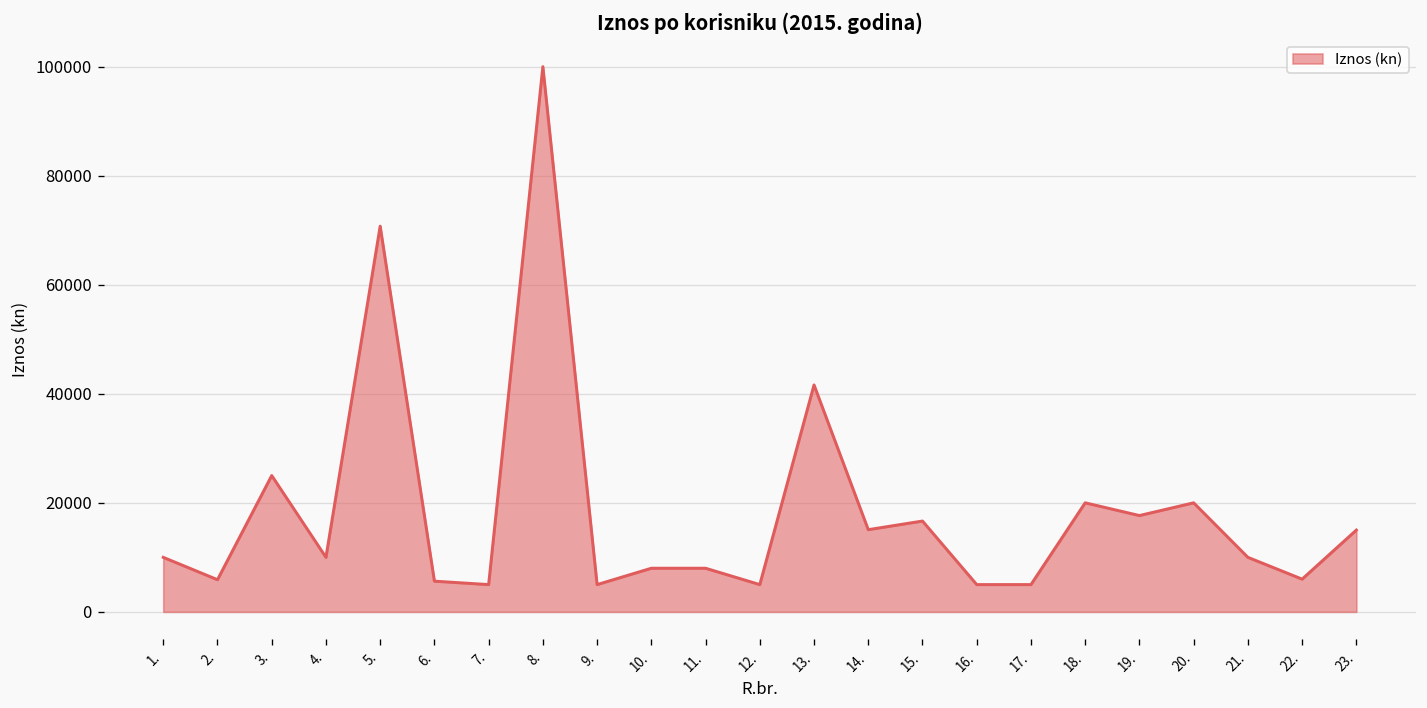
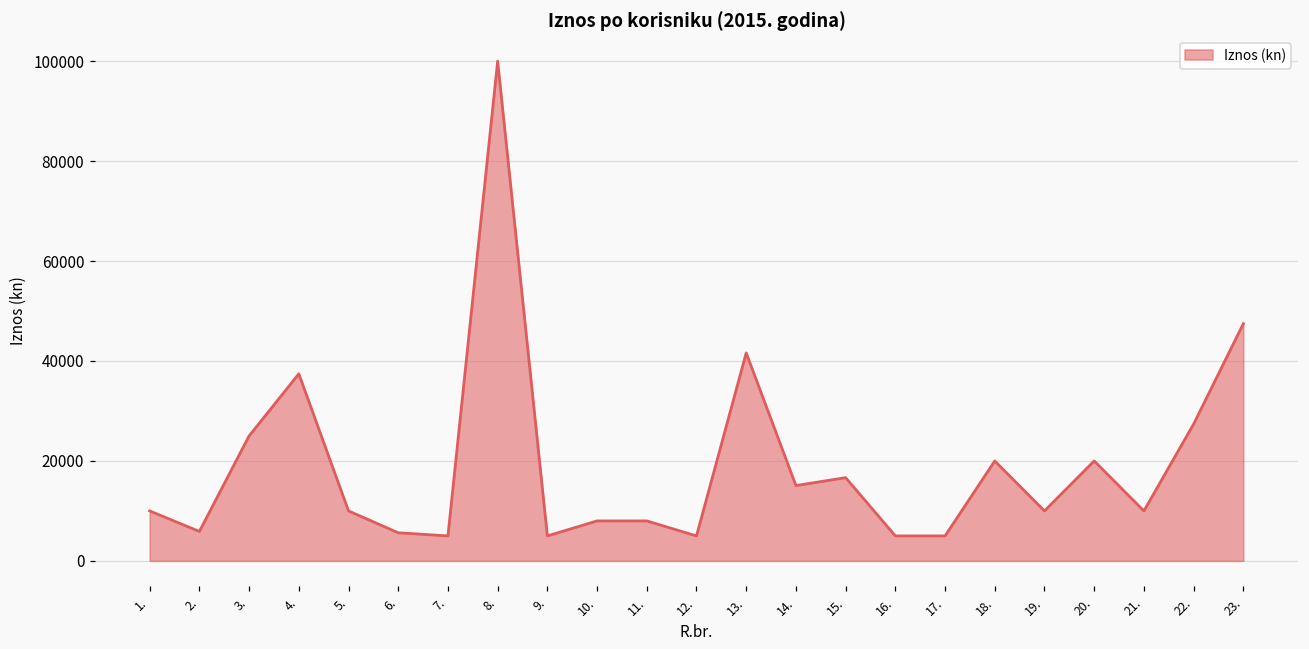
4.: 10000 -> 37000
5.: 71000 -> 10000
19.: 18000 -> 10000
22.: 6000 -> 27000
23.: 15000 -> 47000
